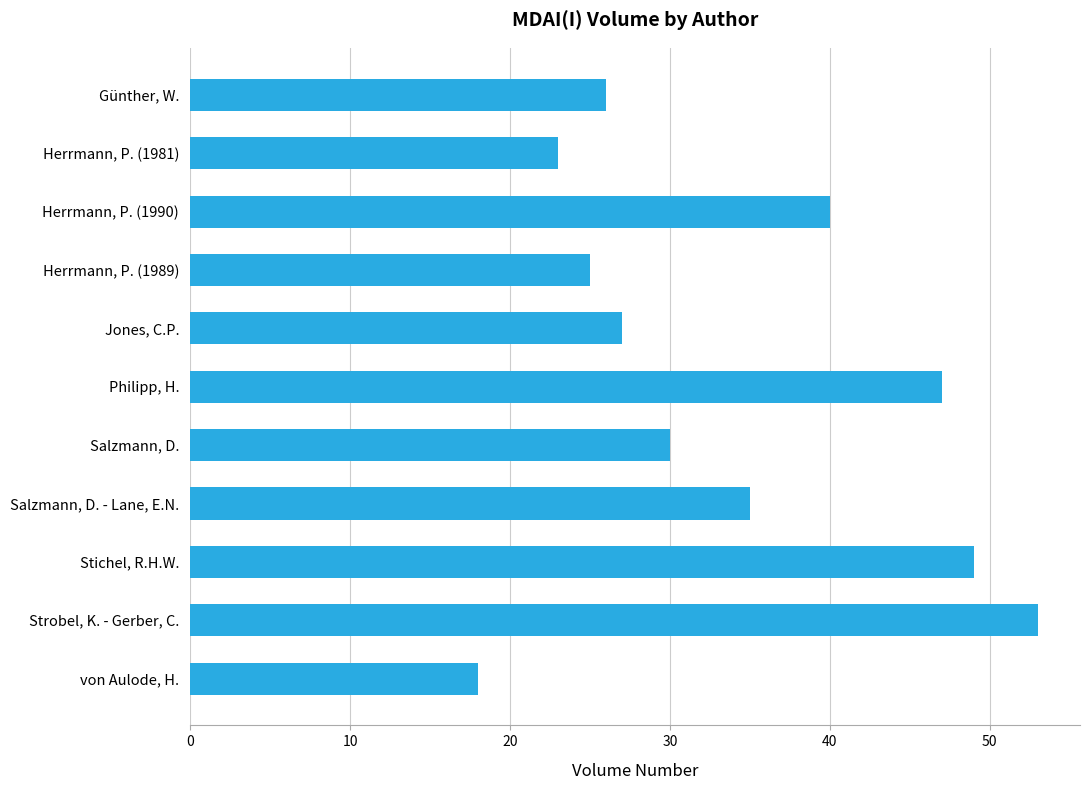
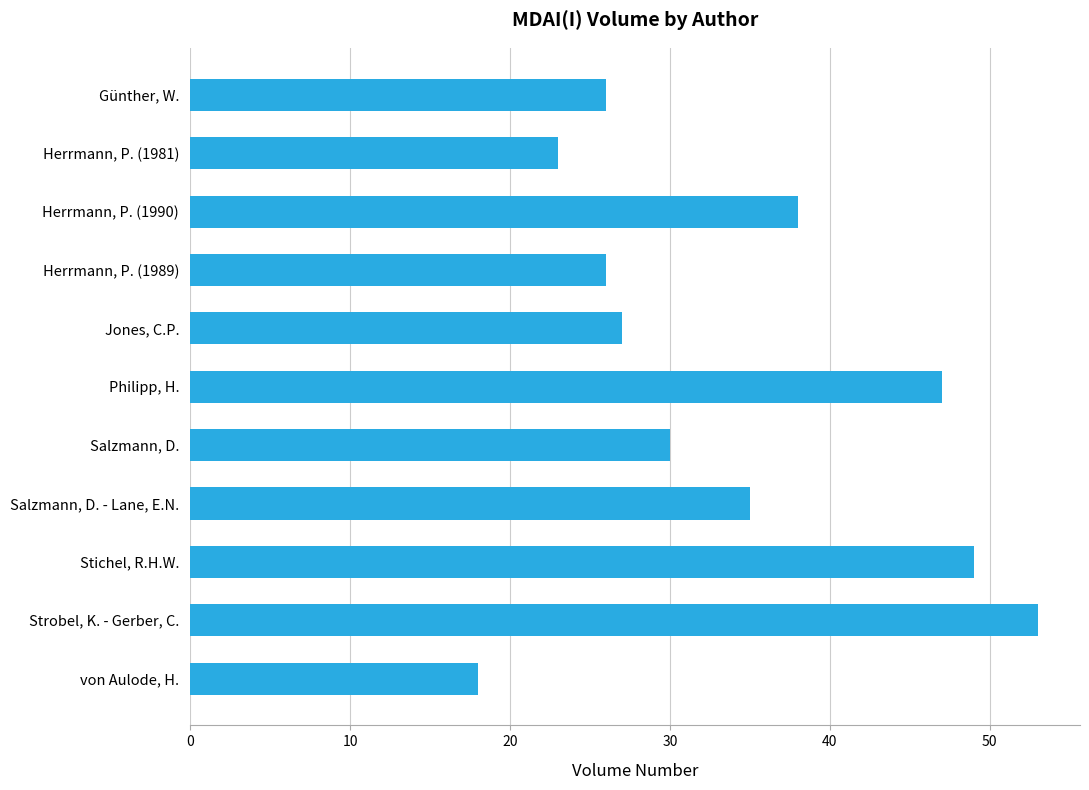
Herrmann, P. (1990): 40 -> 38
Herrmann, P. (1989): 25 -> 26
